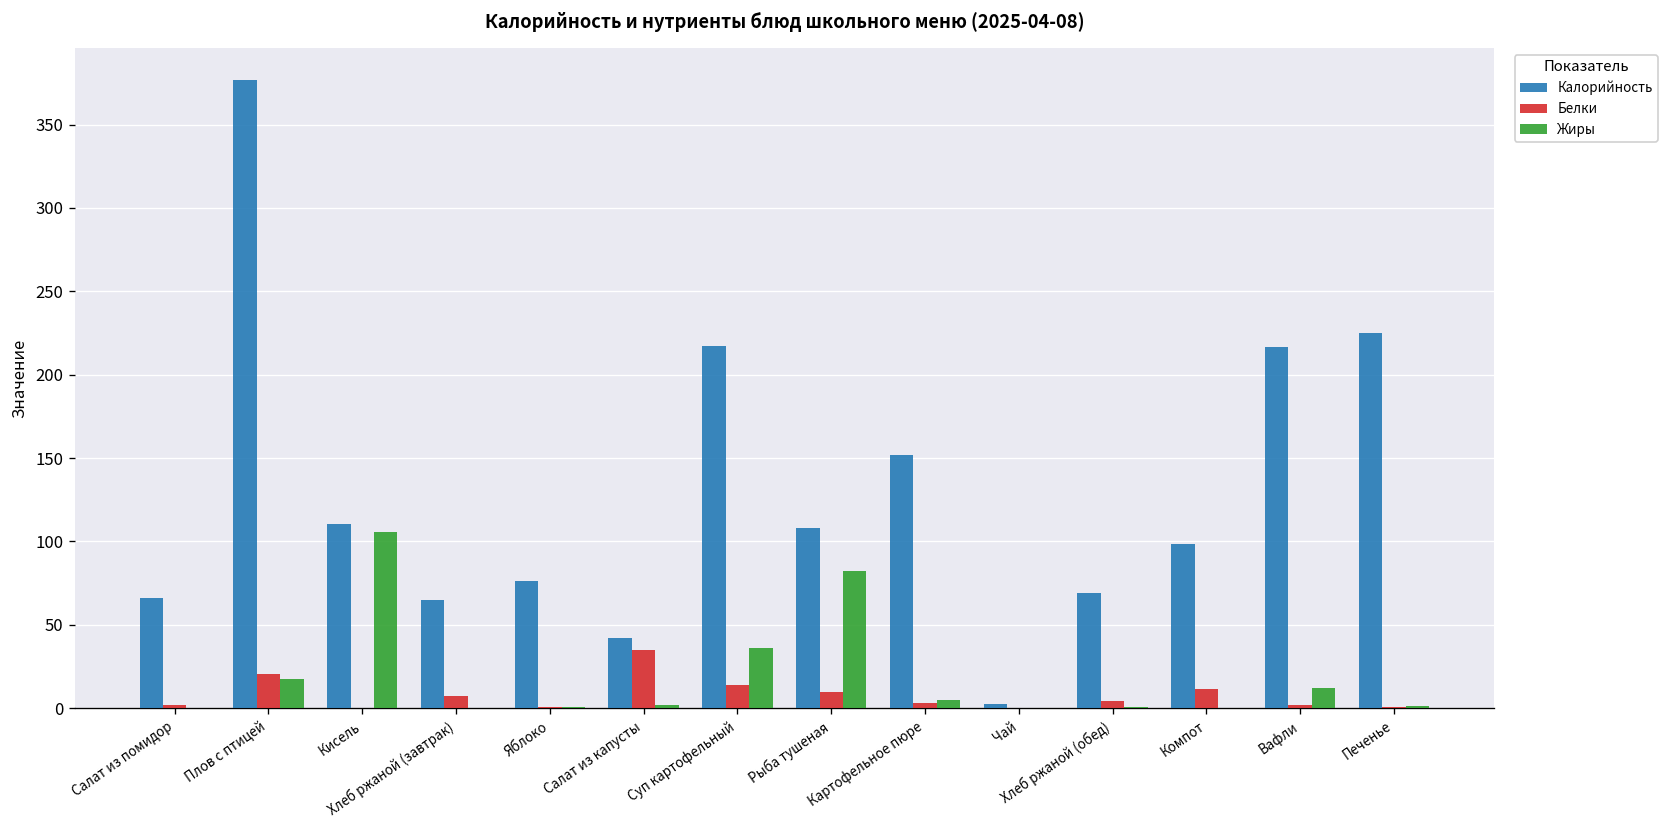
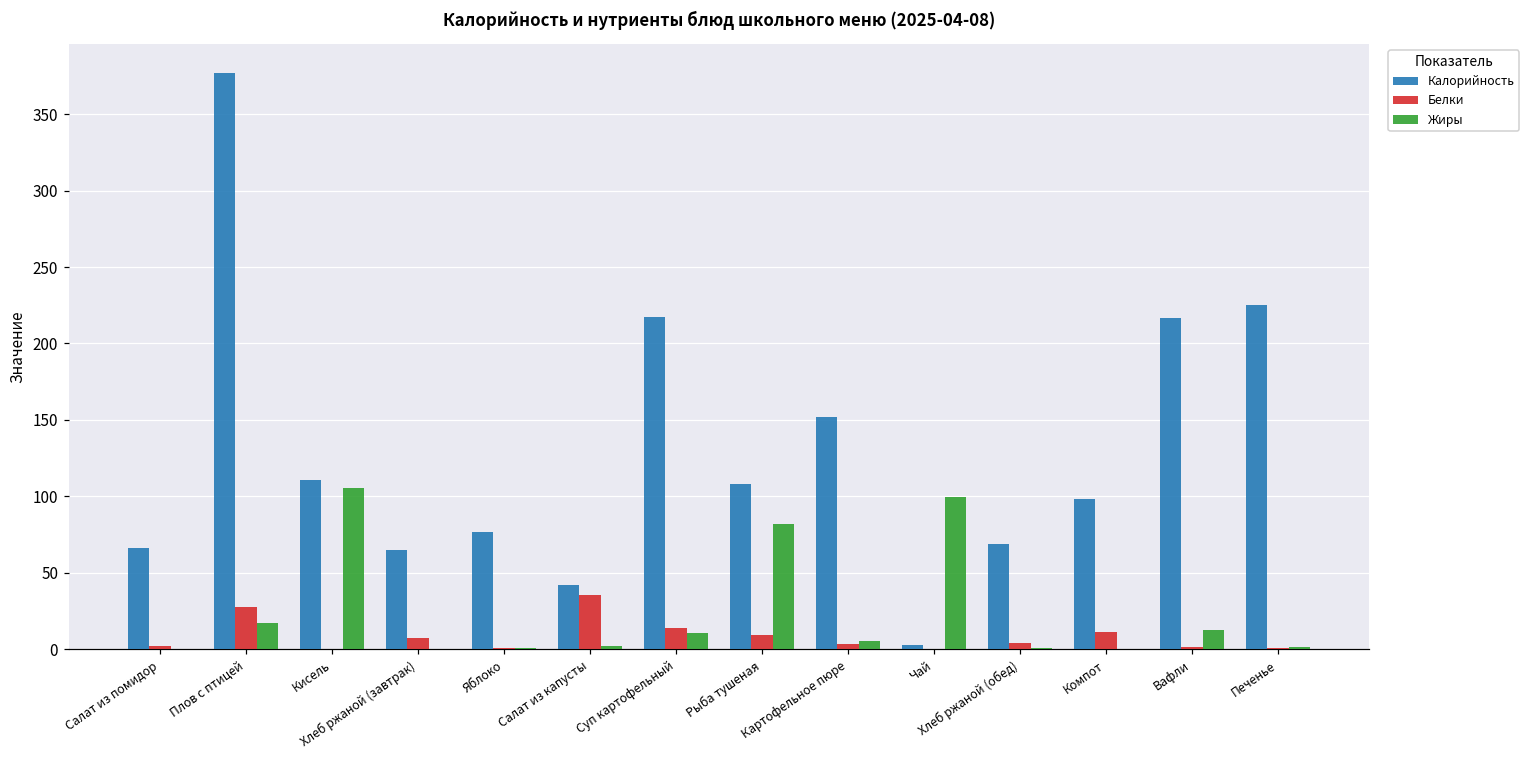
Белки, Плов с птицей: 20 -> 27
Жиры, Суп картофельный: 36 -> 11
Жиры, Чай: 0 -> 100
